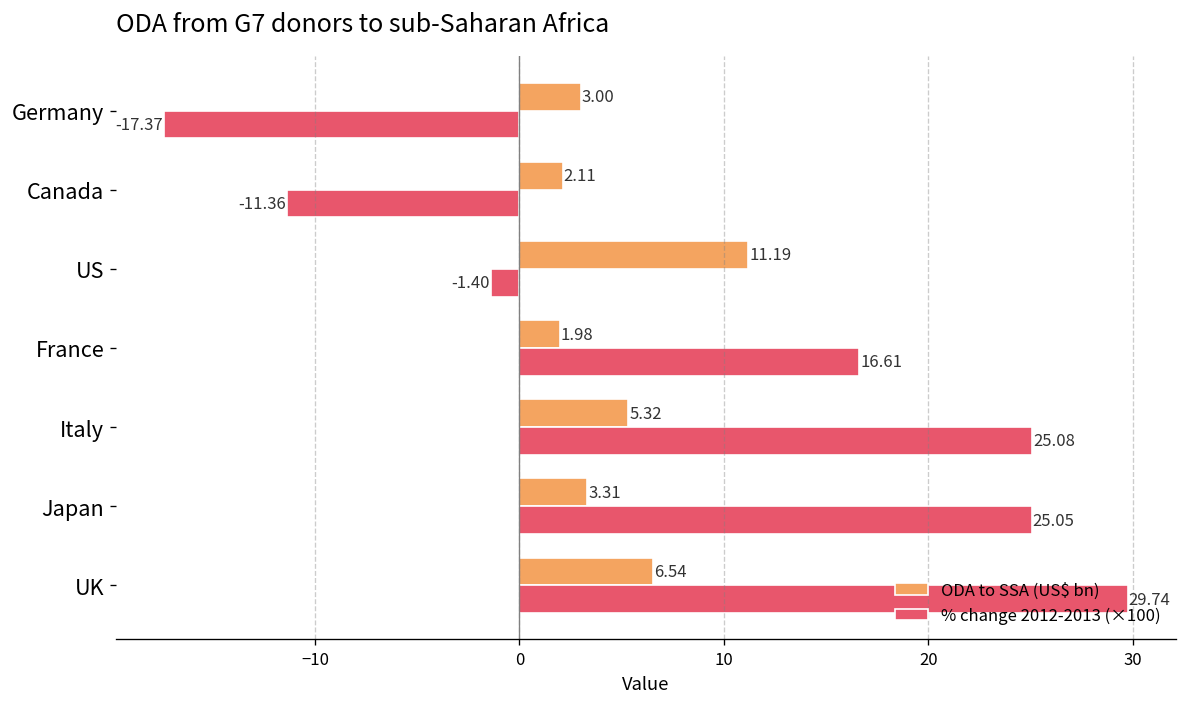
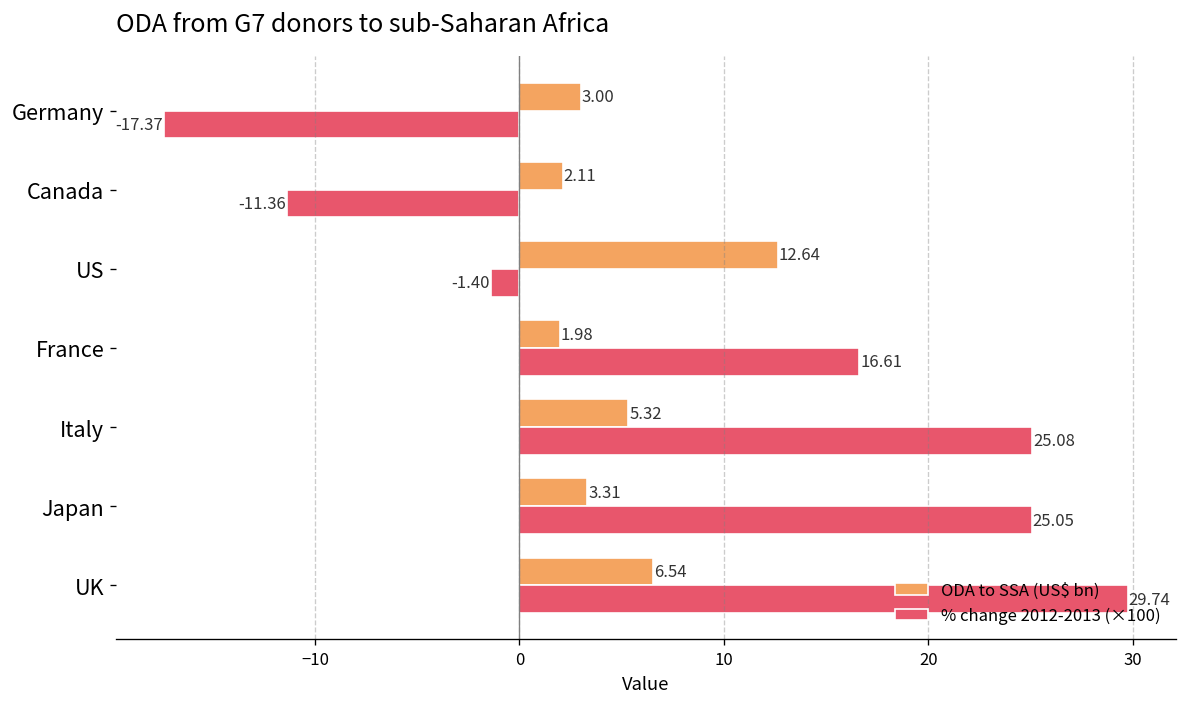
ODA to SSA (US$ bn), US: 11.19 -> 12.64
